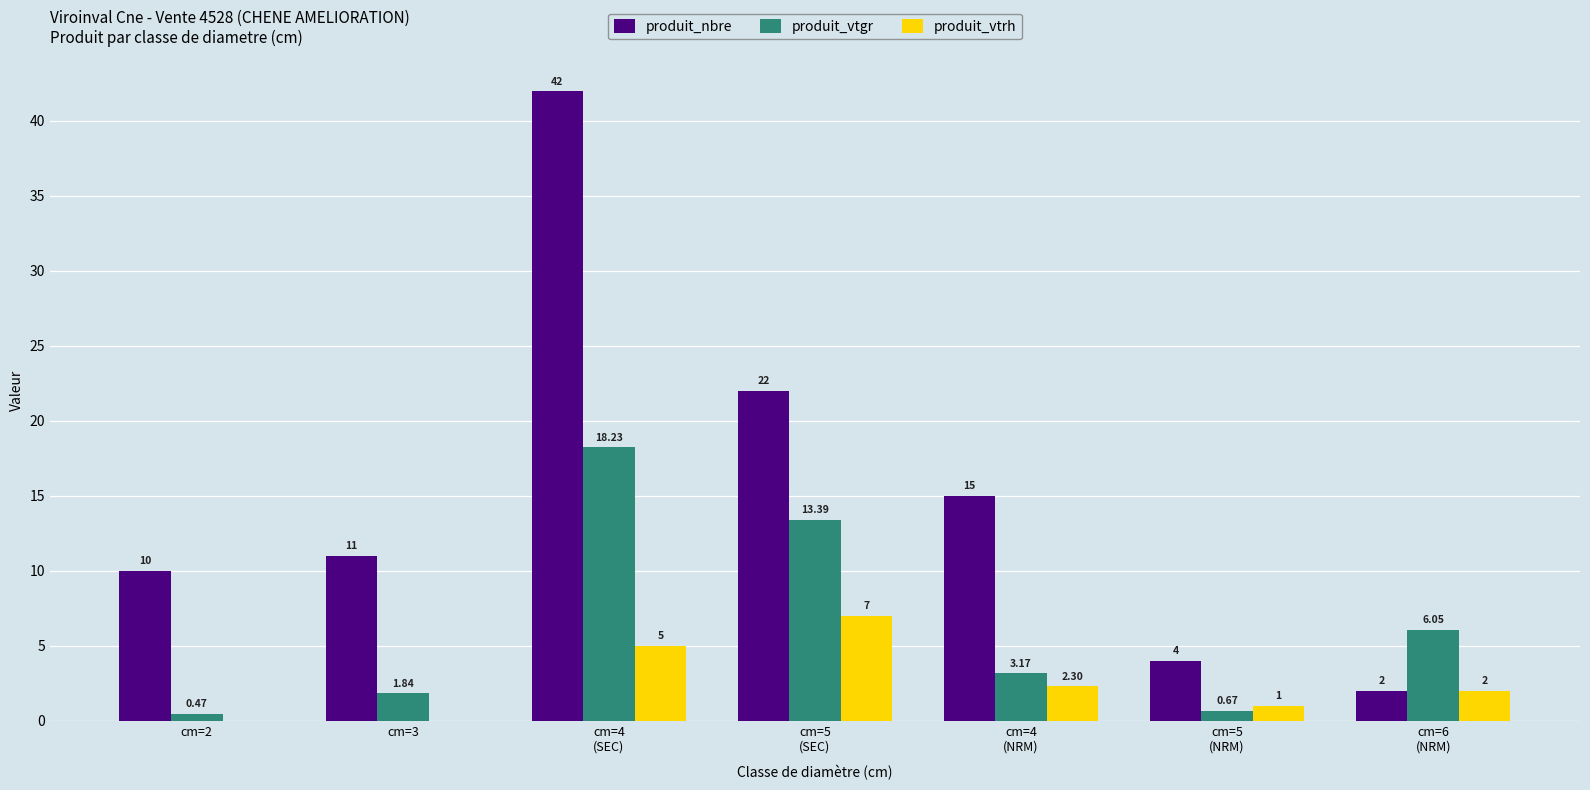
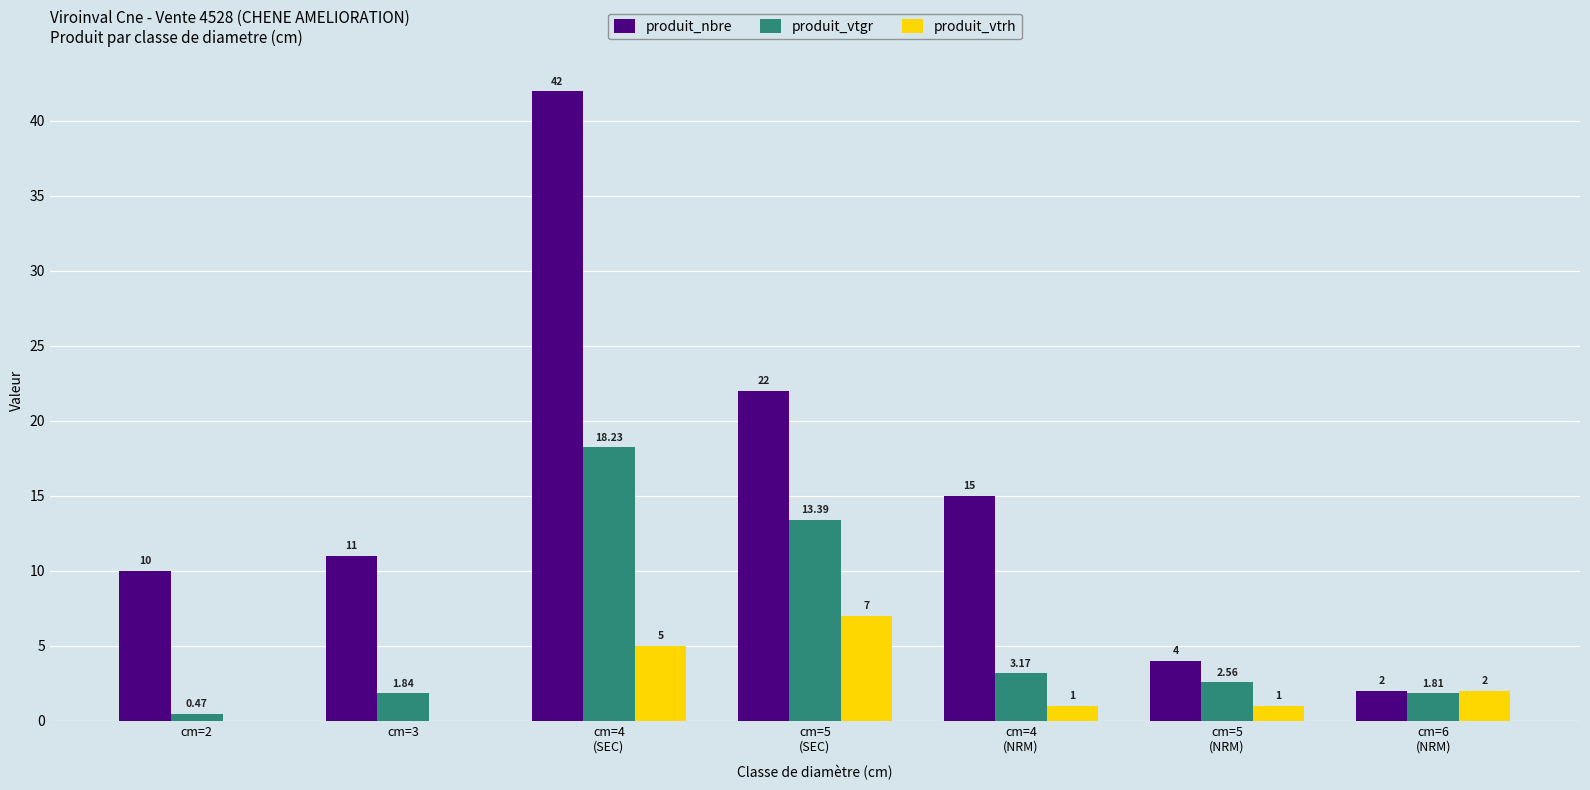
produit_vtrh, cm=4 (NRM): 2.30 -> 1
produit_vtgr, cm=5 (NRM): 0.67 -> 2.56
produit_vtgr, cm=6 (NRM): 6.05 -> 1.81
